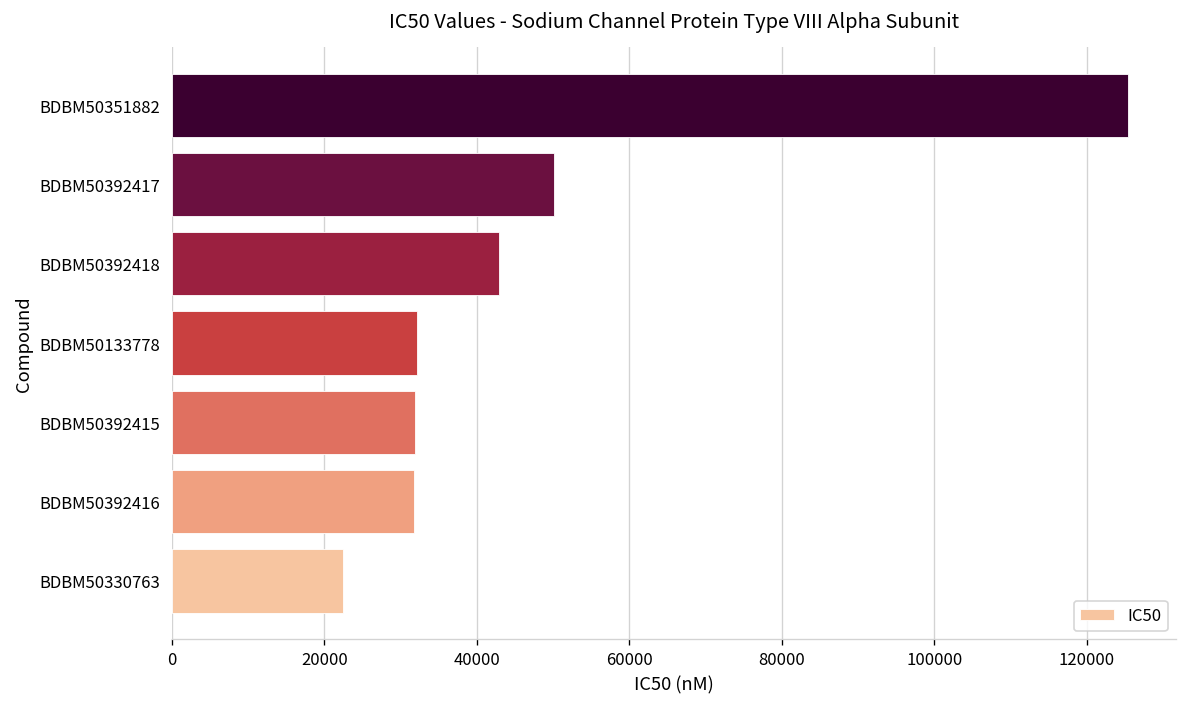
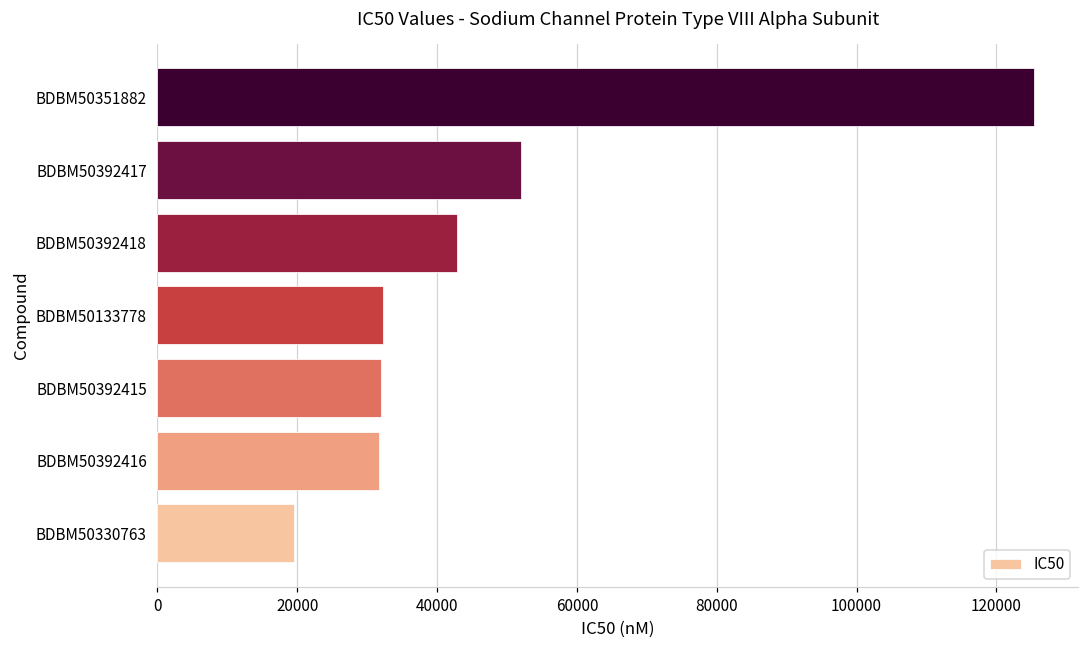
BDBM50392417: 50000 -> 52000
BDBM50330763: 22000 -> 20000
